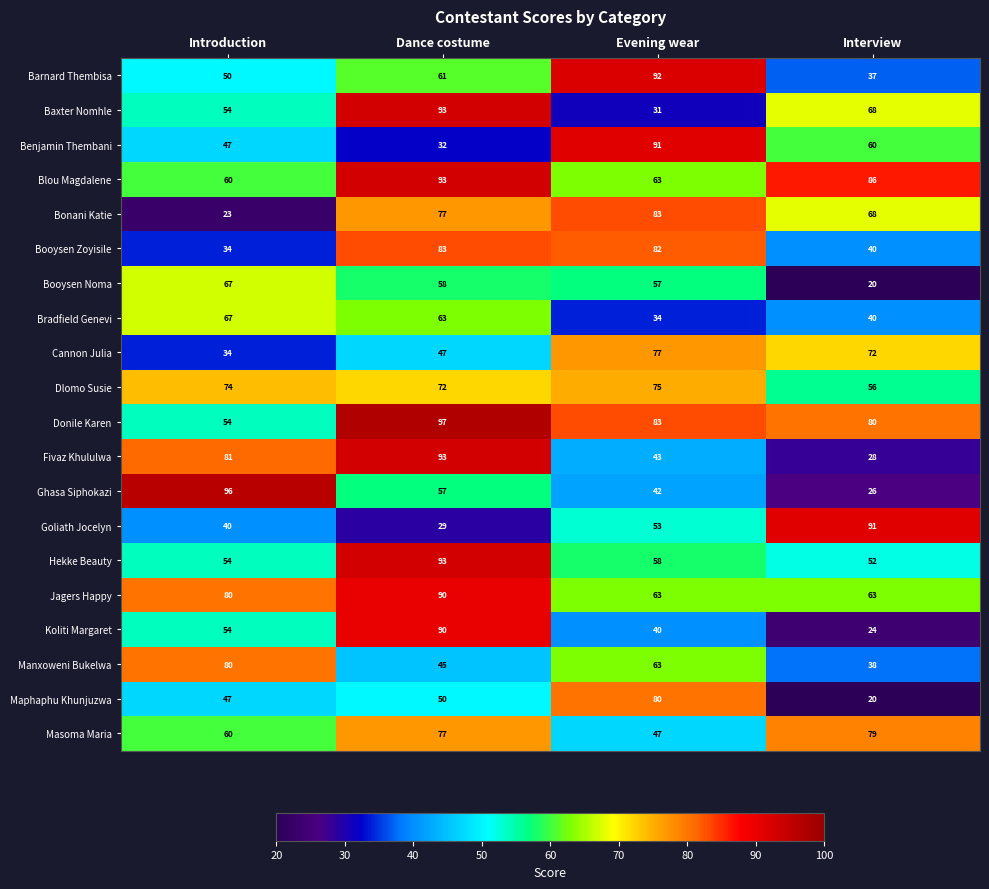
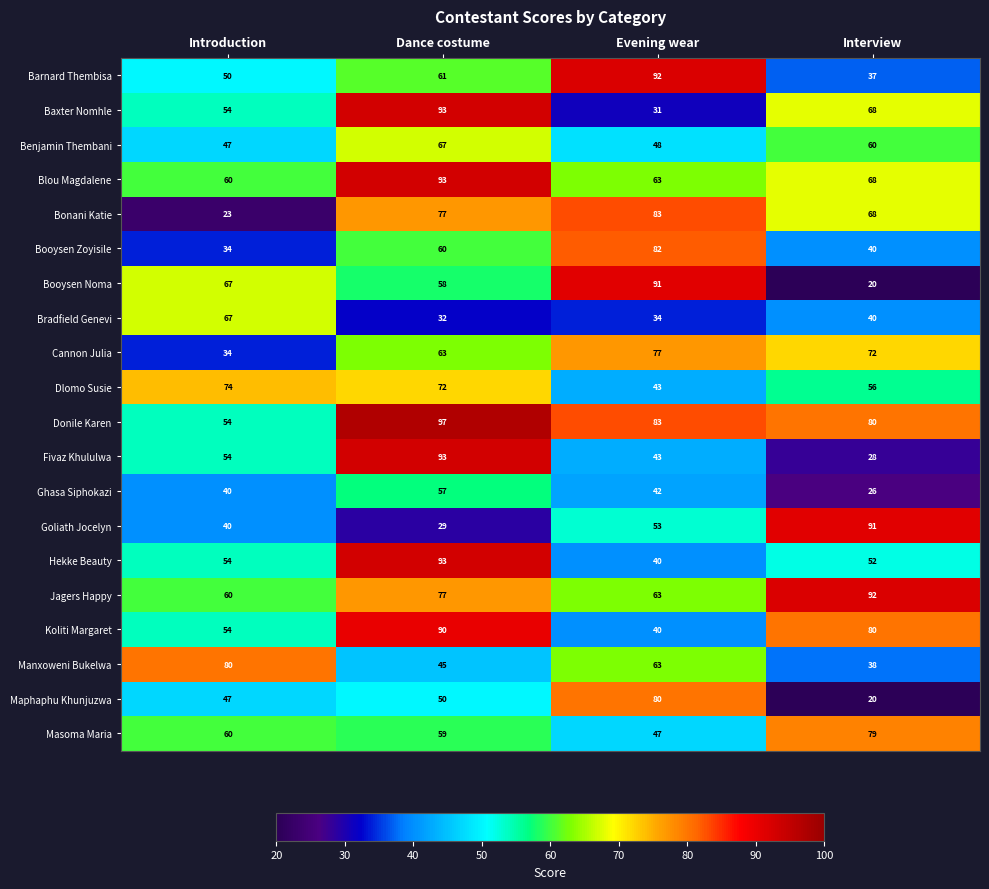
Benjamin Thembani, Dance costume: 32 -> 67
Benjamin Thembani, Evening wear: 91 -> 48
Blou Magdalene, Interview: 86 -> 68
Booysen Zoyisile, Dance costume: 83 -> 60
Booysen Noma, Evening wear: 57 -> 91
Bradfield Genevi, Dance costume: 63 -> 32
Cannon Julia, Dance costume: 47 -> 63
Dlomo Susie, Evening wear: 75 -> 43
Fivaz Khululwa, Introduction: 81 -> 54
Ghasa Siphokazi, Introduction: 96 -> 40
Hekke Beauty, Evening wear: 58 -> 40
Jagers Happy, Introduction: 80 -> 60
Jagers Happy, Dance costume: 90 -> 77
Jagers Happy, Interview: 63 -> 92
Koliti Margaret, Interview: 24 -> 80
Masoma Maria, Dance costume: 77 -> 59
